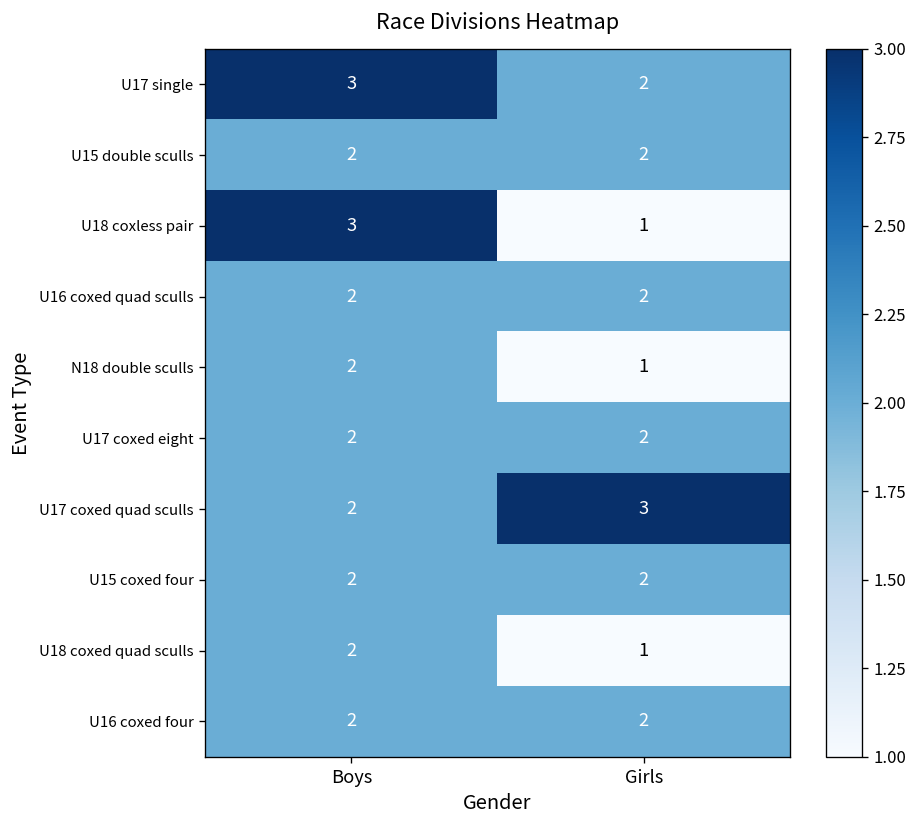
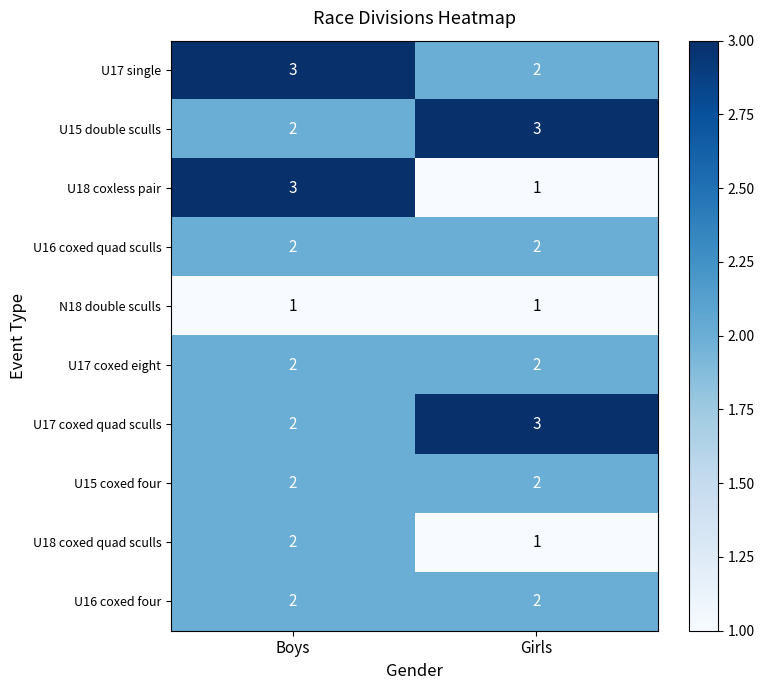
U15 double sculls, Girls: 2 -> 3
N18 double sculls, Boys: 2 -> 1
